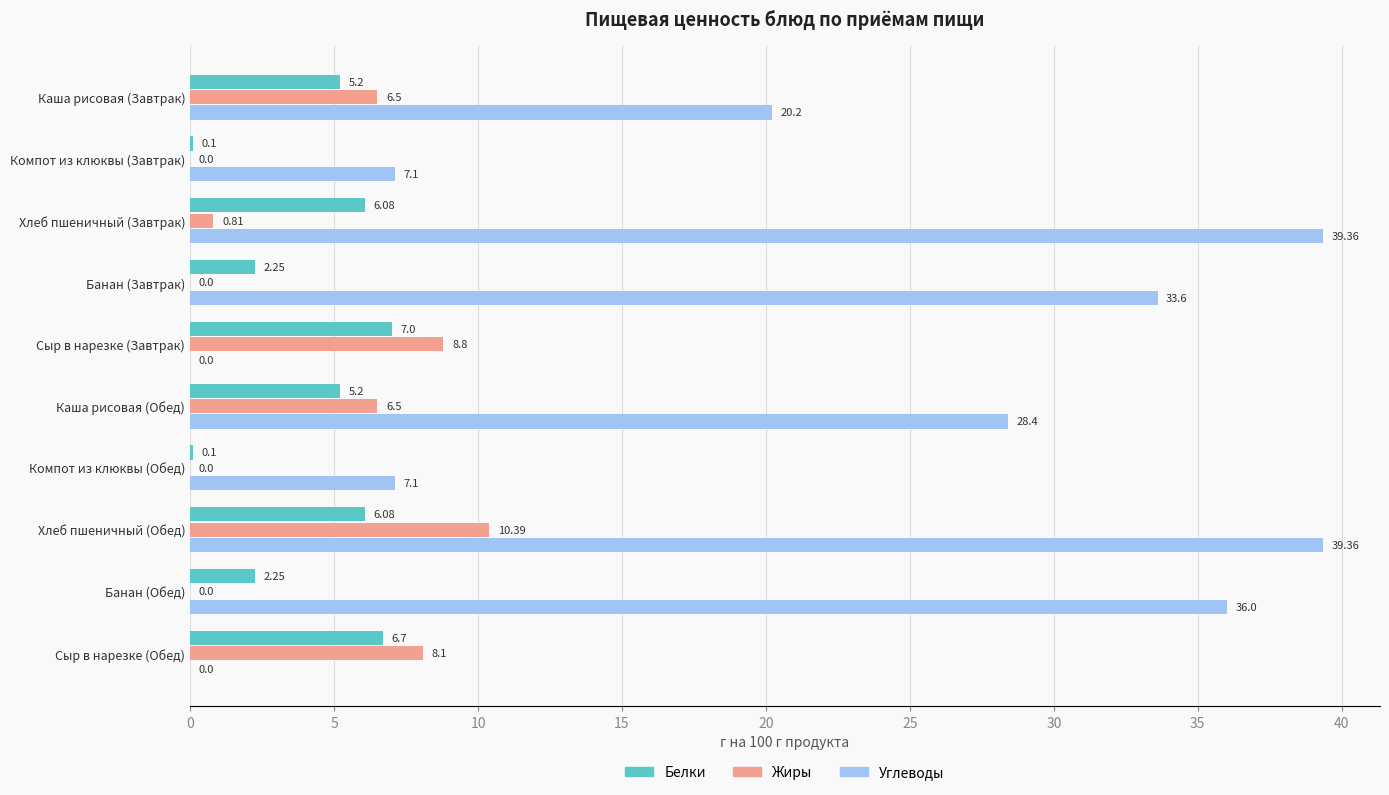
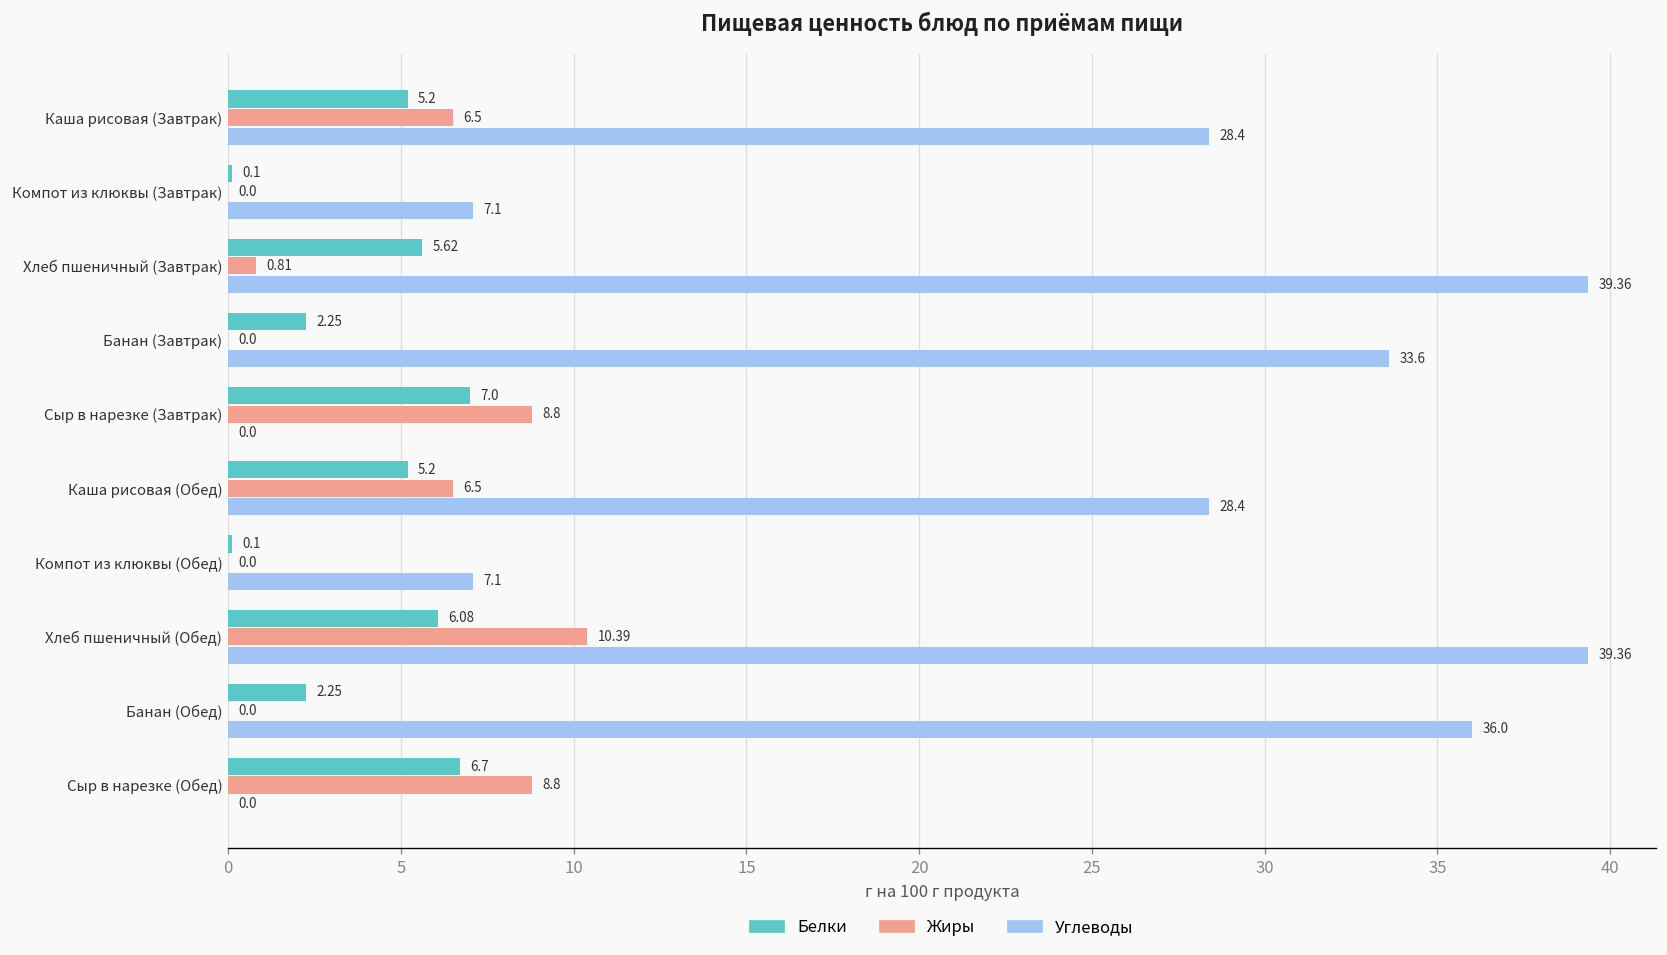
Углеводы, Каша рисовая (Завтрак): 20.2 -> 28.4
Белки, Хлеб пшеничный (Завтрак): 6.08 -> 5.62
Жиры, Сыр в нарезке (Обед): 8.1 -> 8.8
